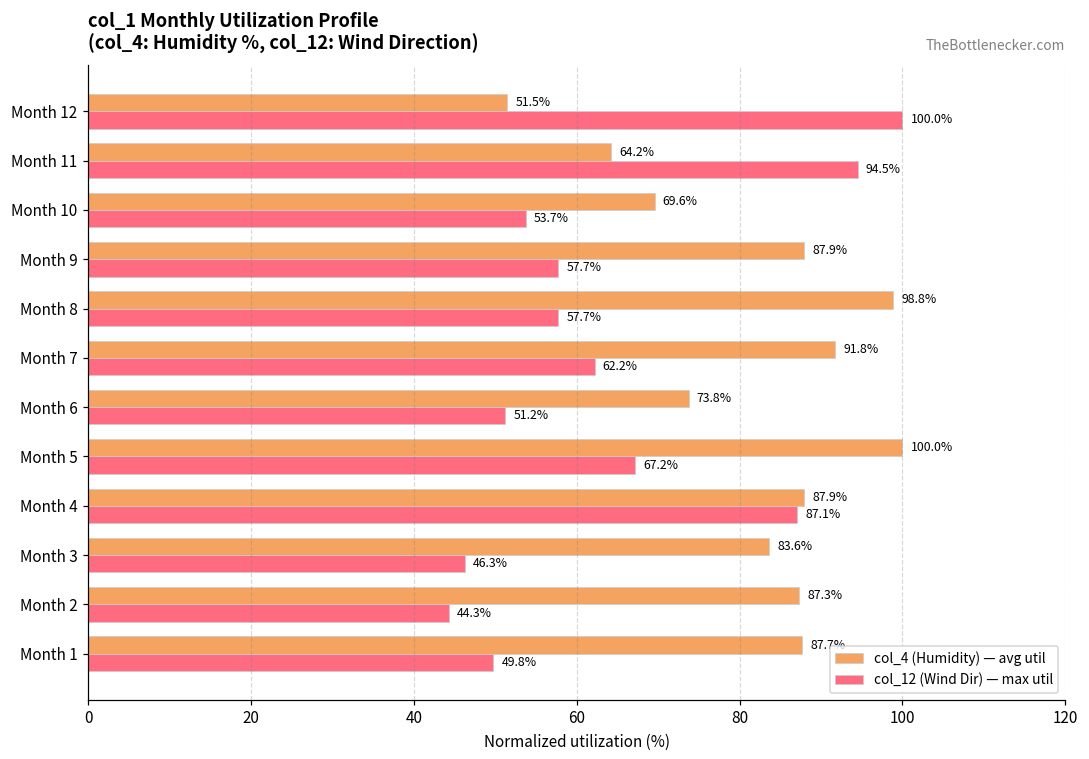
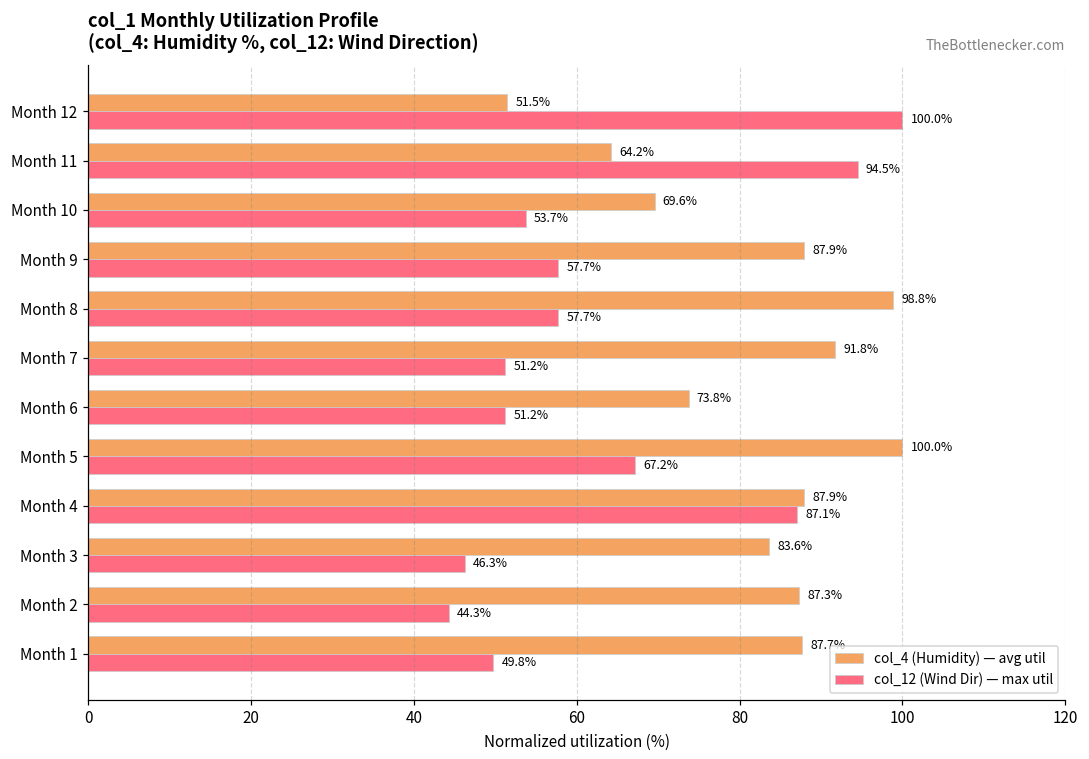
col_12 (Wind Dir) — max util, Month 7: 62.2% -> 51.2%
